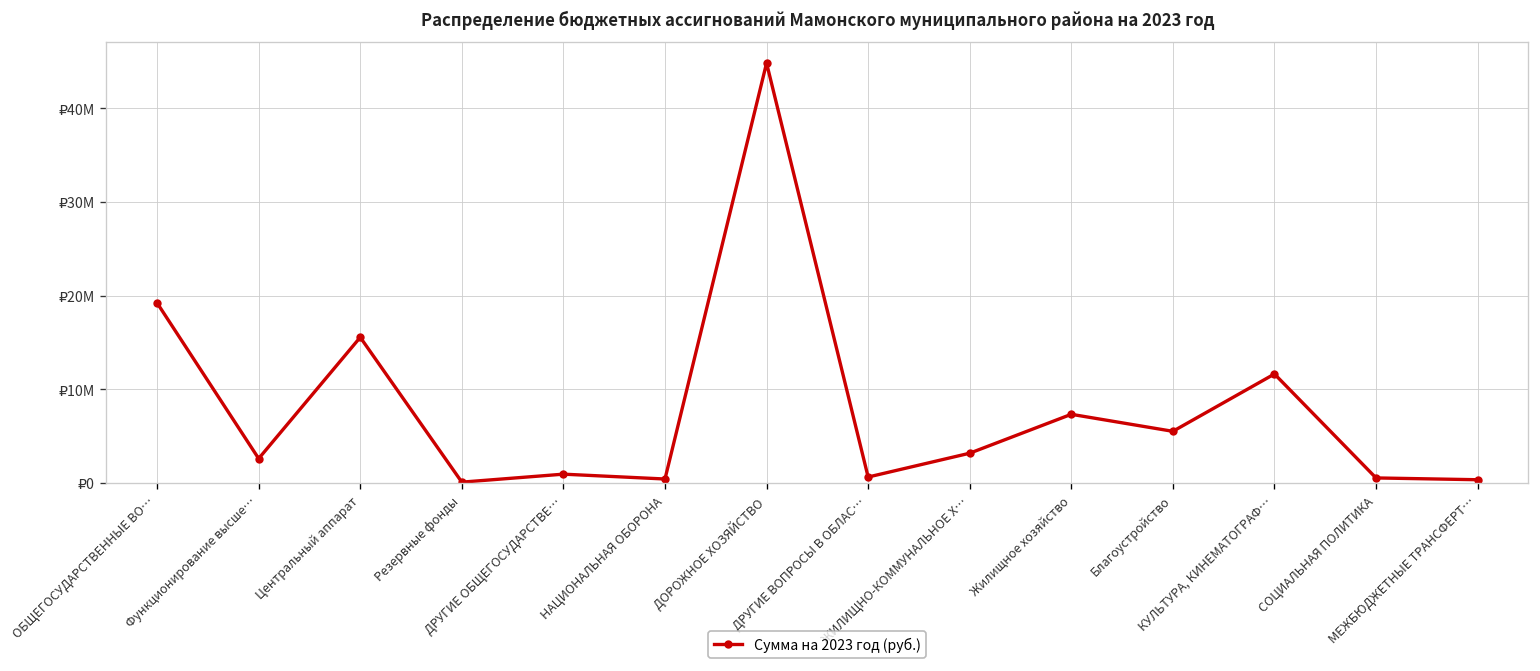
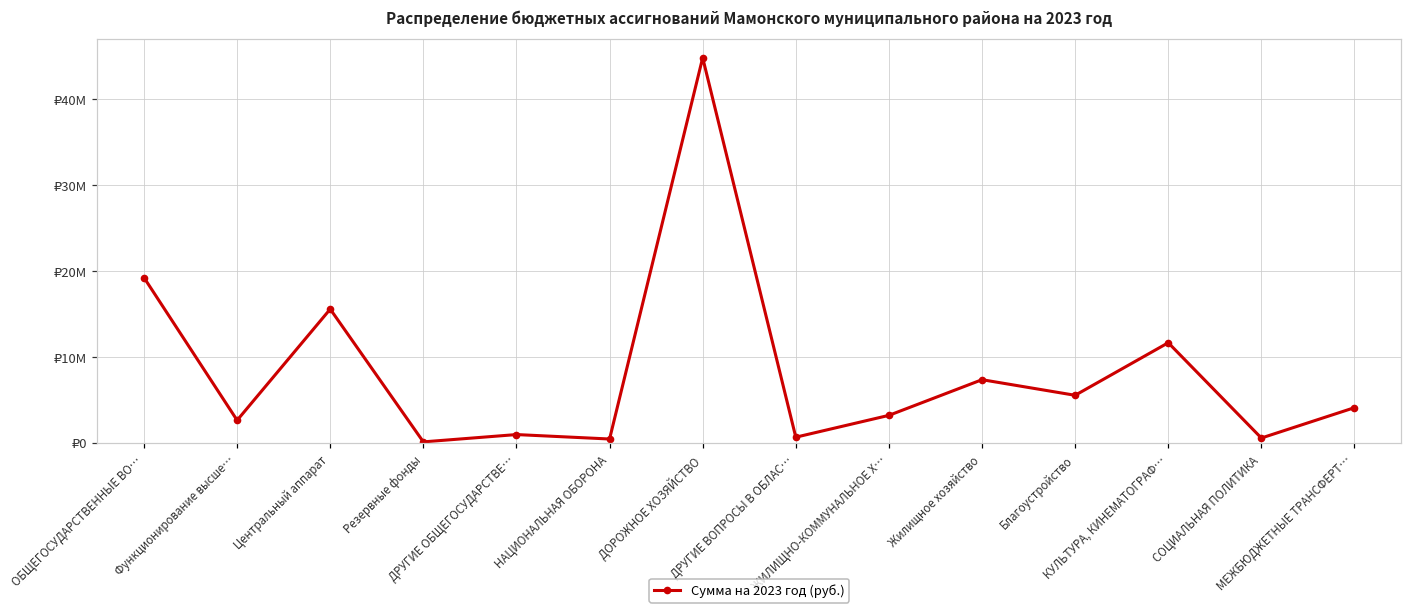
МЕЖБЮДЖЕТНЫЕ ТРАНСФЕРТ…: ₽0 -> ₽4000000
